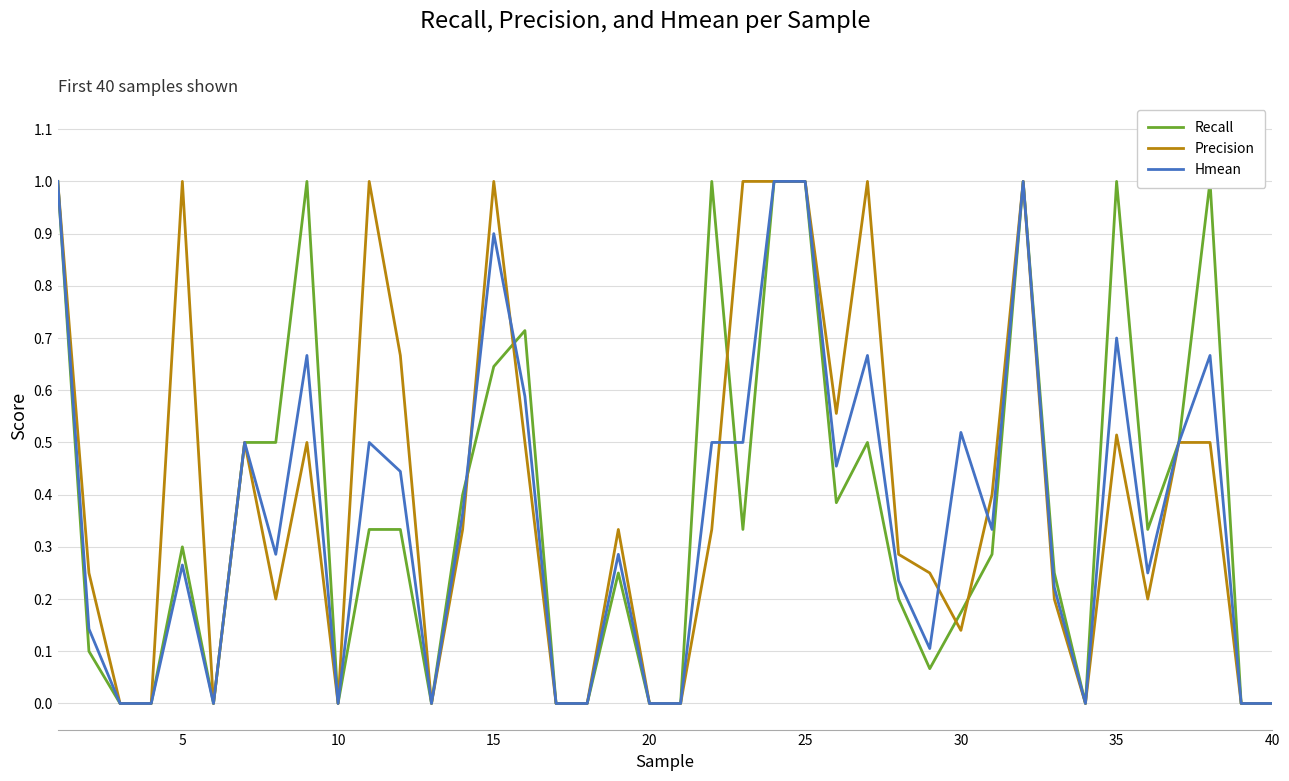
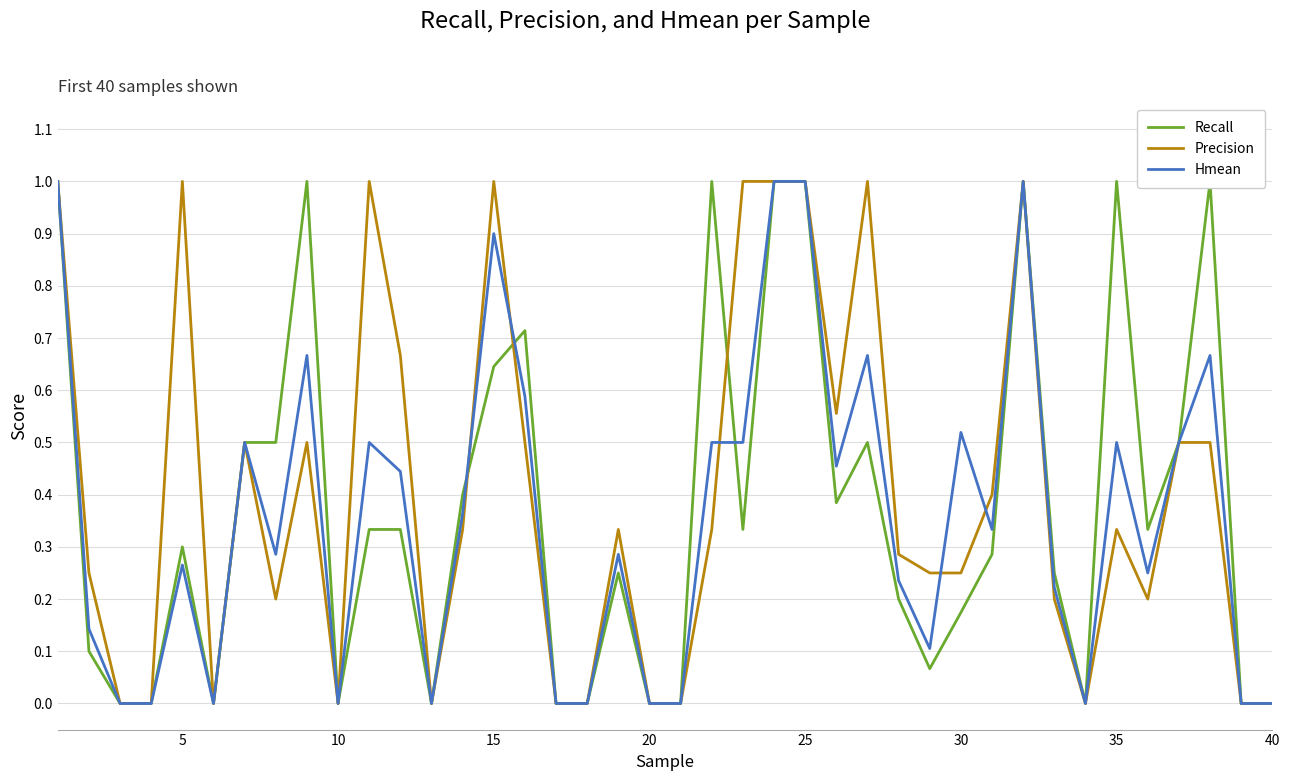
Precision, 30: 0.14 -> 0.25
Precision, 35: 0.51 -> 0.33
Hmean, 35: 0.7 -> 0.5
